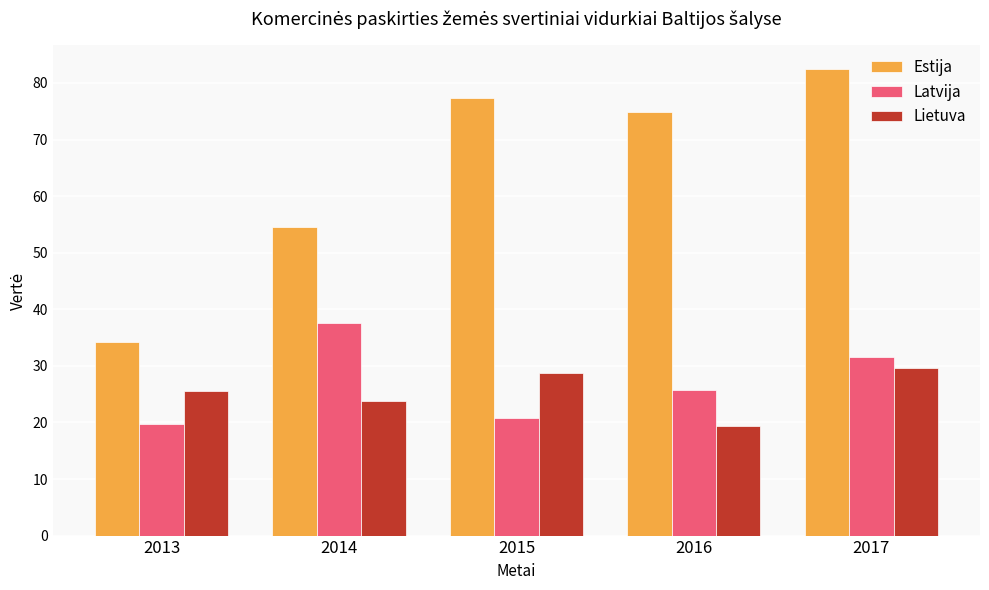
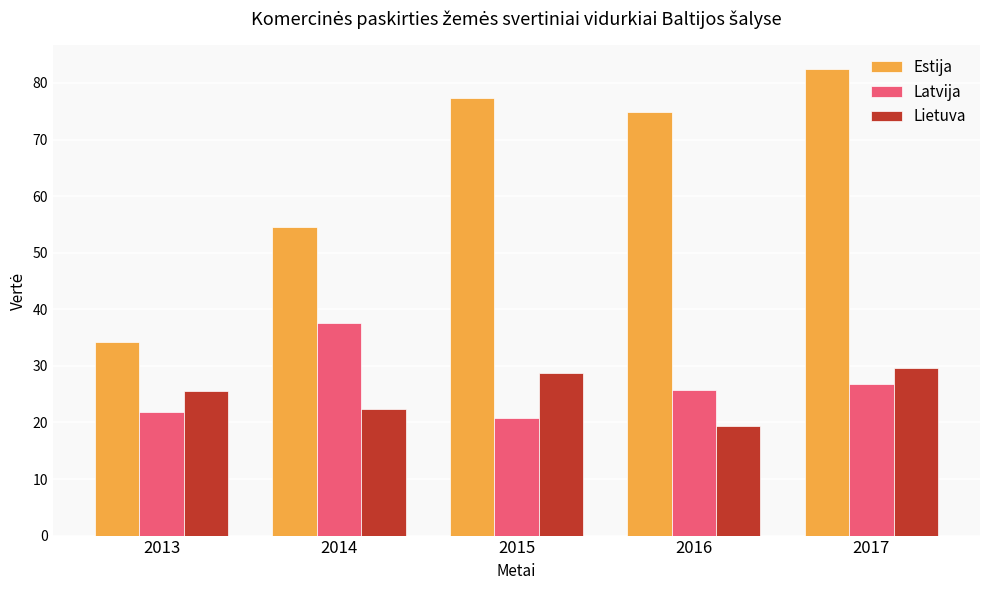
Latvija, 2013: 20 -> 22
Lietuva, 2014: 24 -> 22
Latvija, 2017: 32 -> 27
